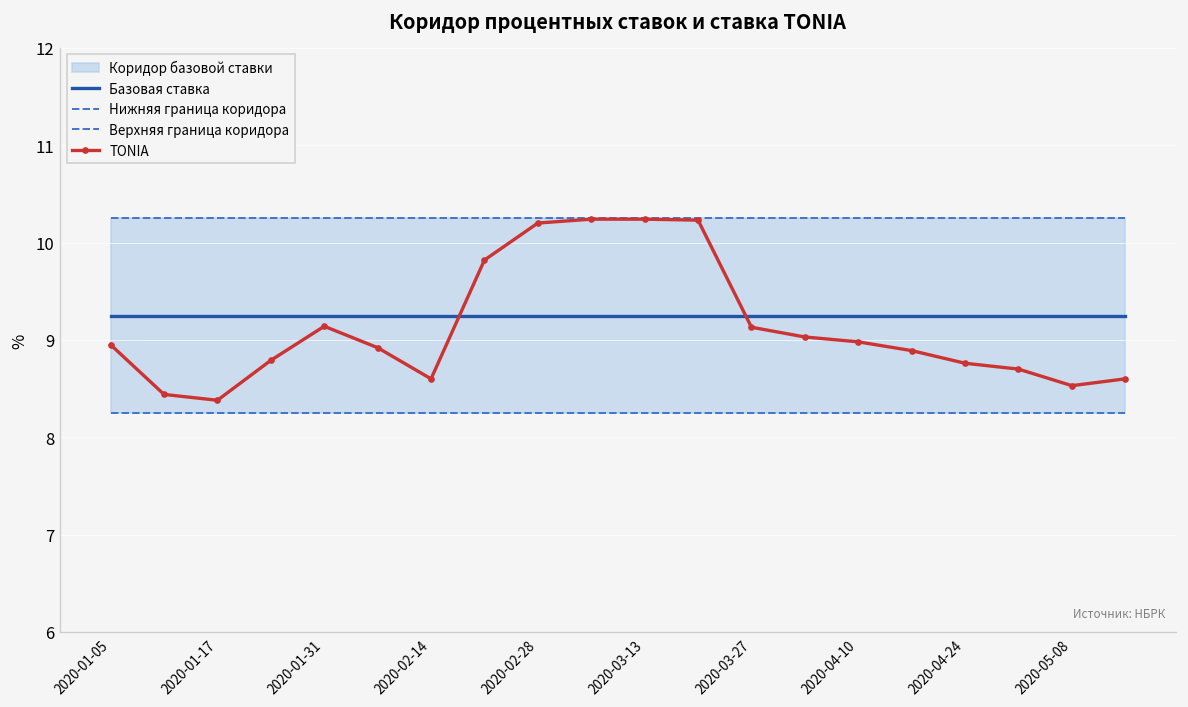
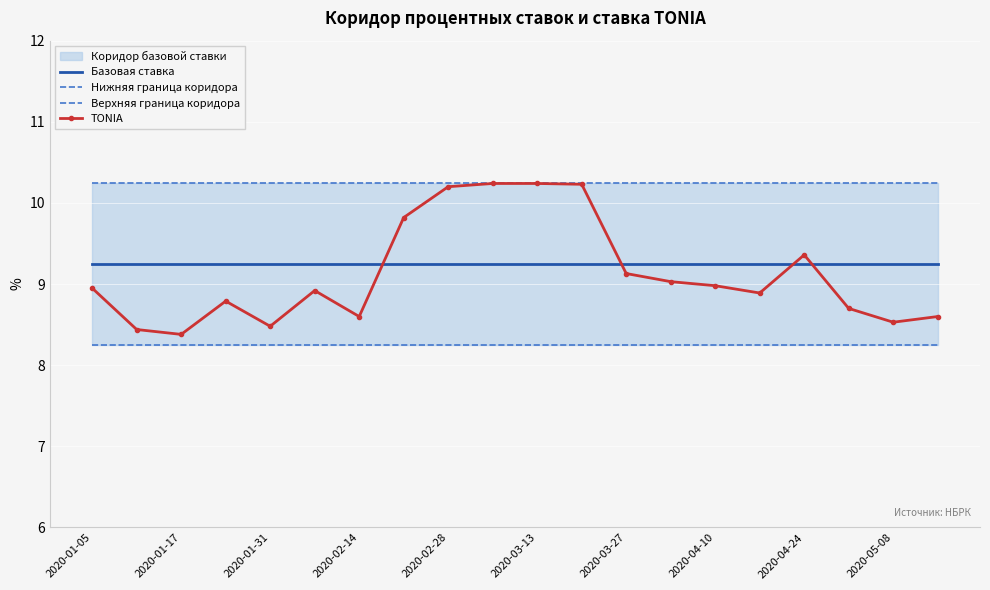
TONIA, 2020-01-31: 9.1 -> 8.5
TONIA, 2020-04-24: 8.8 -> 9.4
